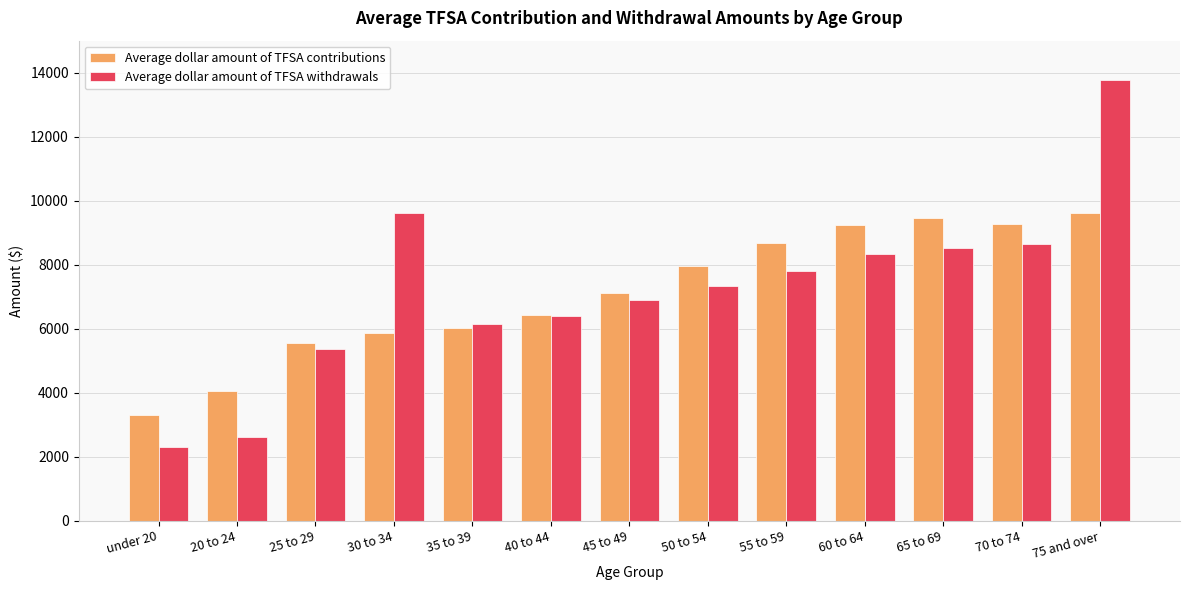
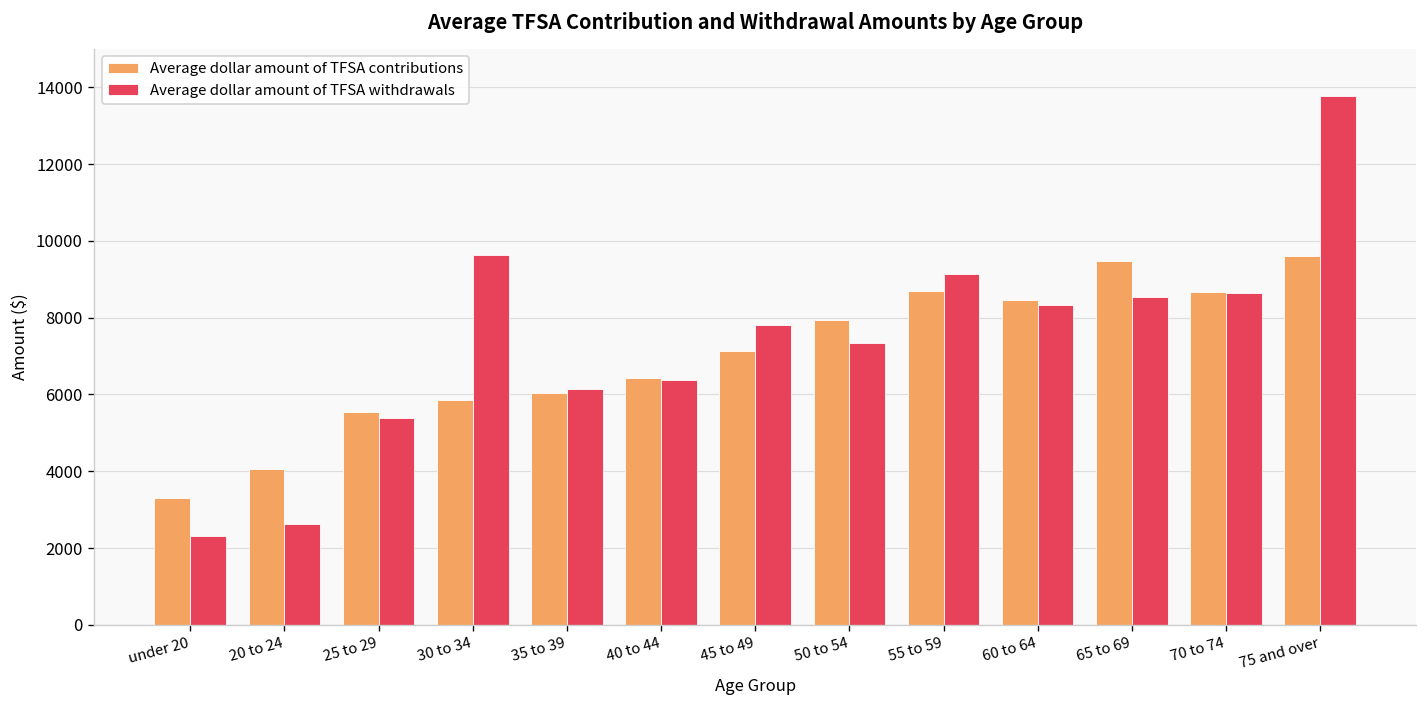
Average dollar amount of TFSA withdrawals, 45 to 49: 6900 -> 7800
Average dollar amount of TFSA withdrawals, 55 to 59: 7800 -> 9100
Average dollar amount of TFSA contributions, 60 to 64: 9200 -> 8400
Average dollar amount of TFSA contributions, 70 to 74: 9300 -> 8700
